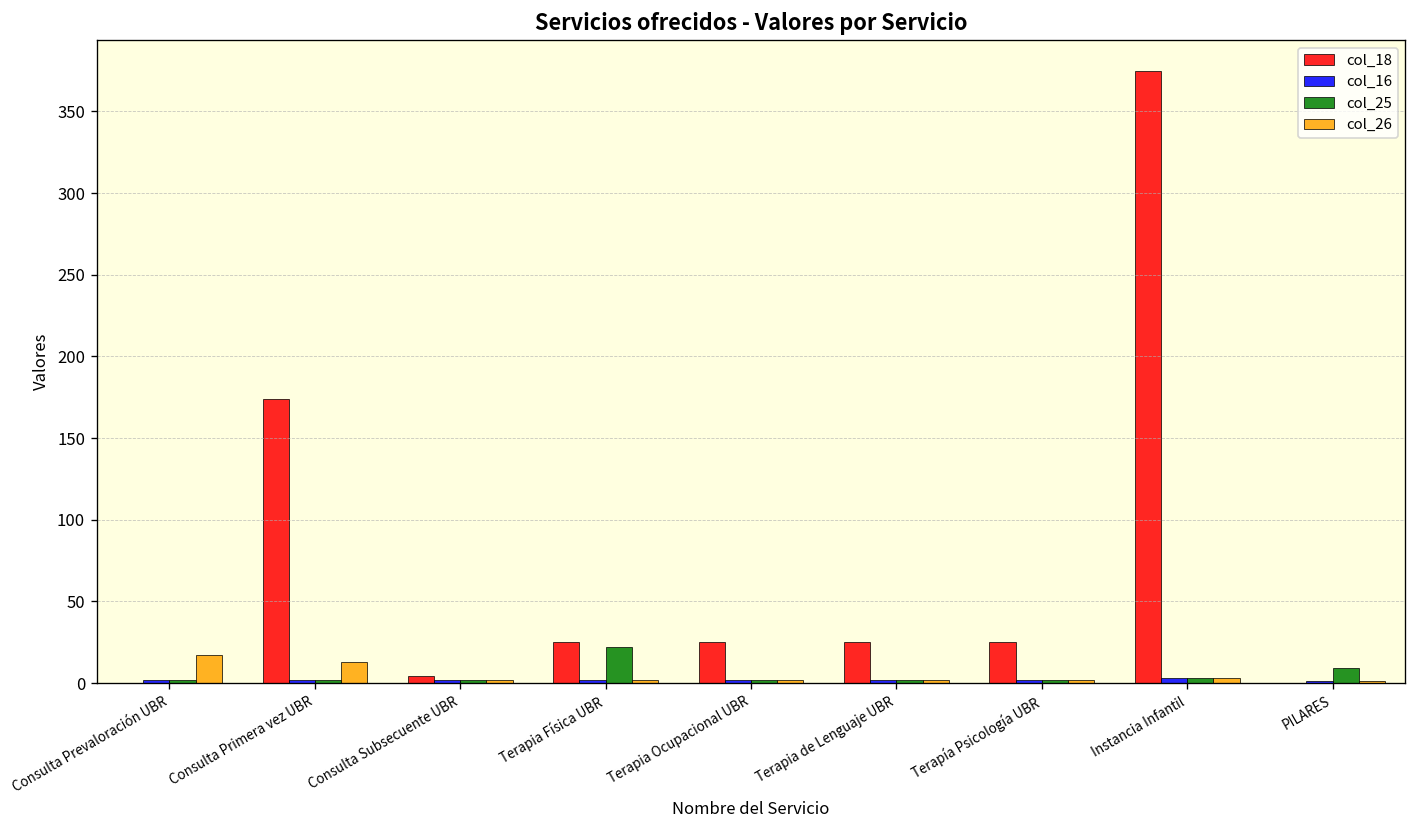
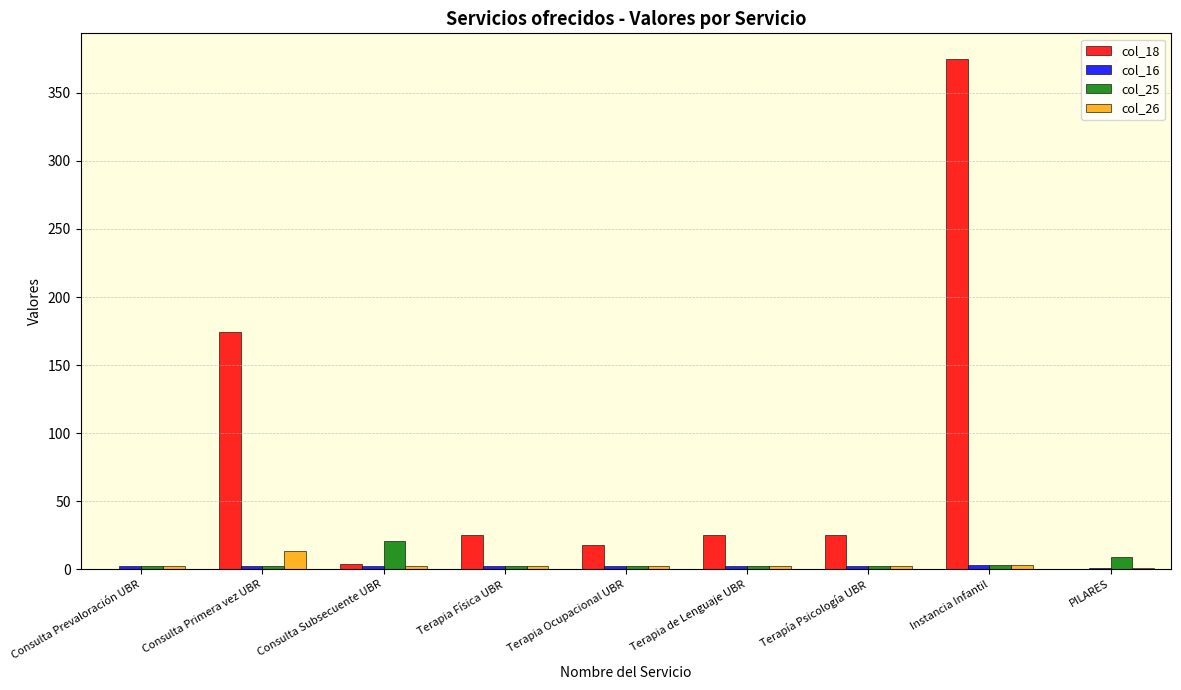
col_26, Consulta Prevaloración UBR: 17 -> 2
col_25, Consulta Subsecuente UBR: 2 -> 21
col_25, Terapia Física UBR: 22 -> 2
col_18, Terapia Ocupacional UBR: 25 -> 18
